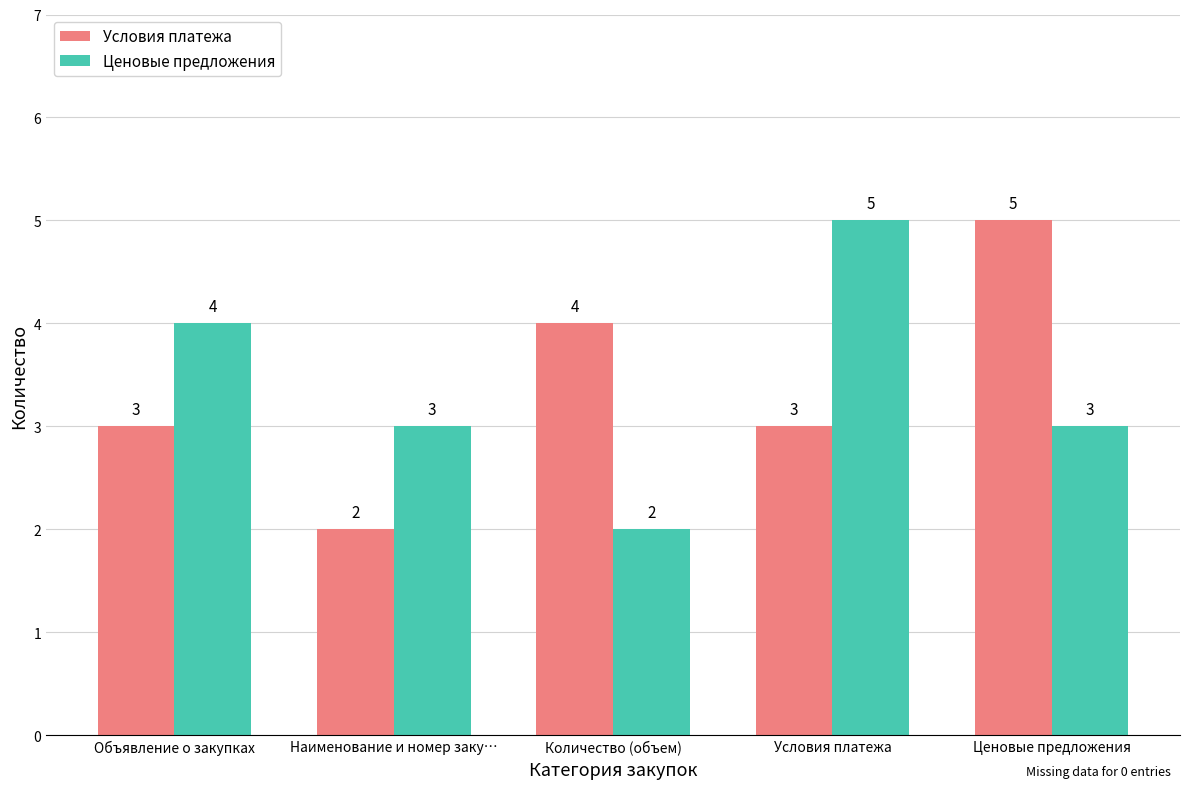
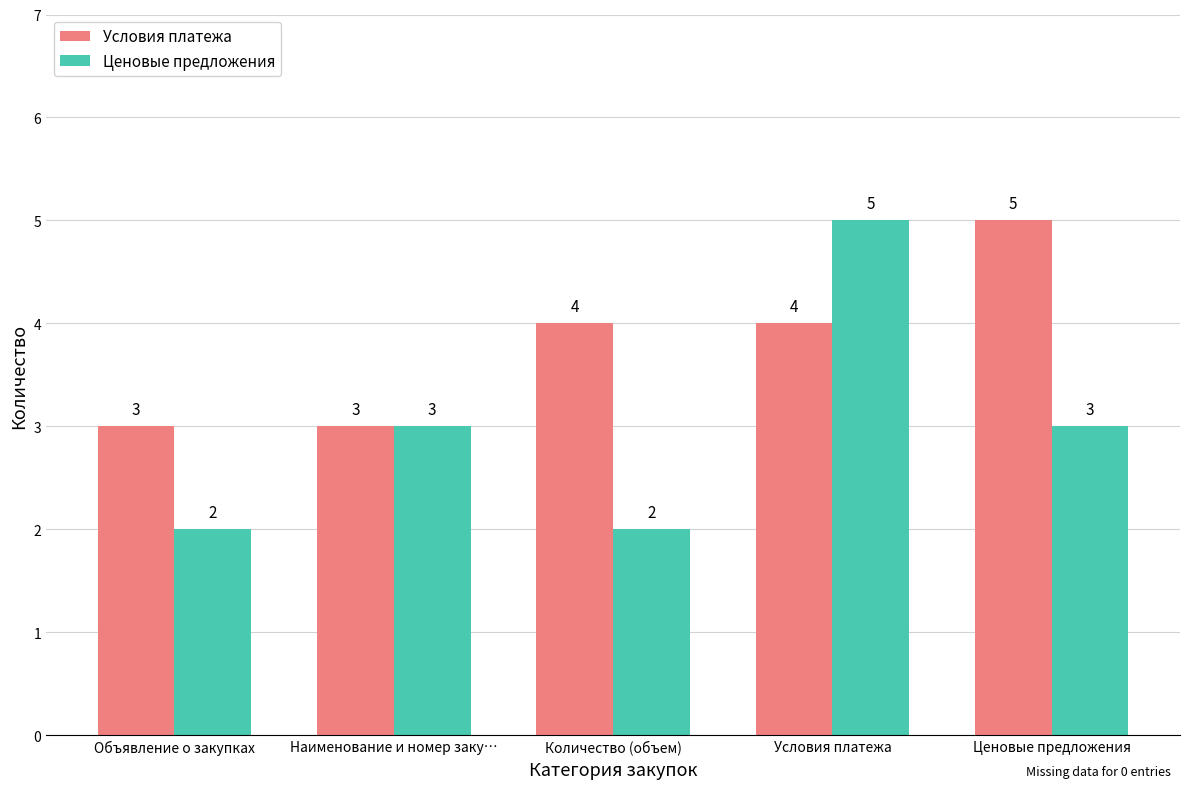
Ценовые предложения, Объявление о закупках: 4 -> 2
Условия платежа, Наименование и номер заку…: 2 -> 3
Условия платежа, Условия платежа: 3 -> 4
